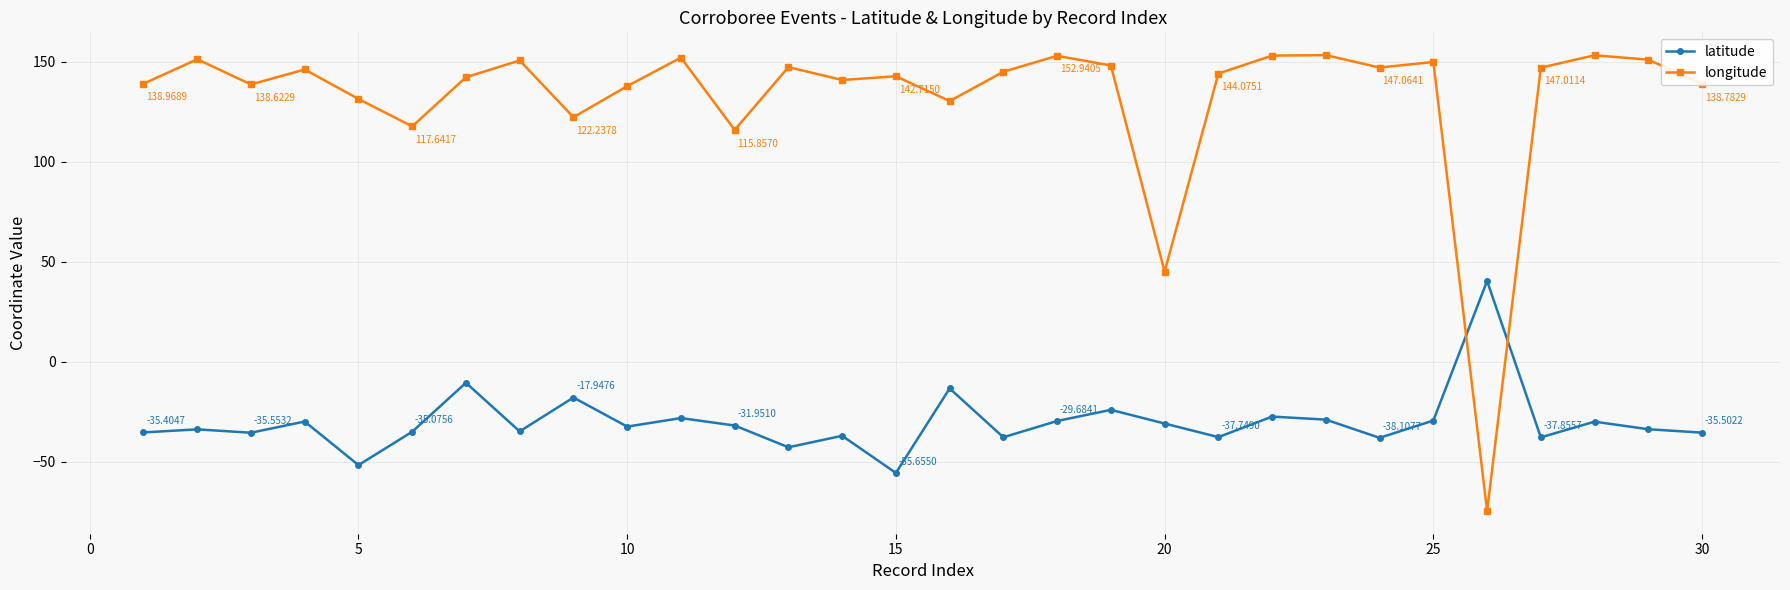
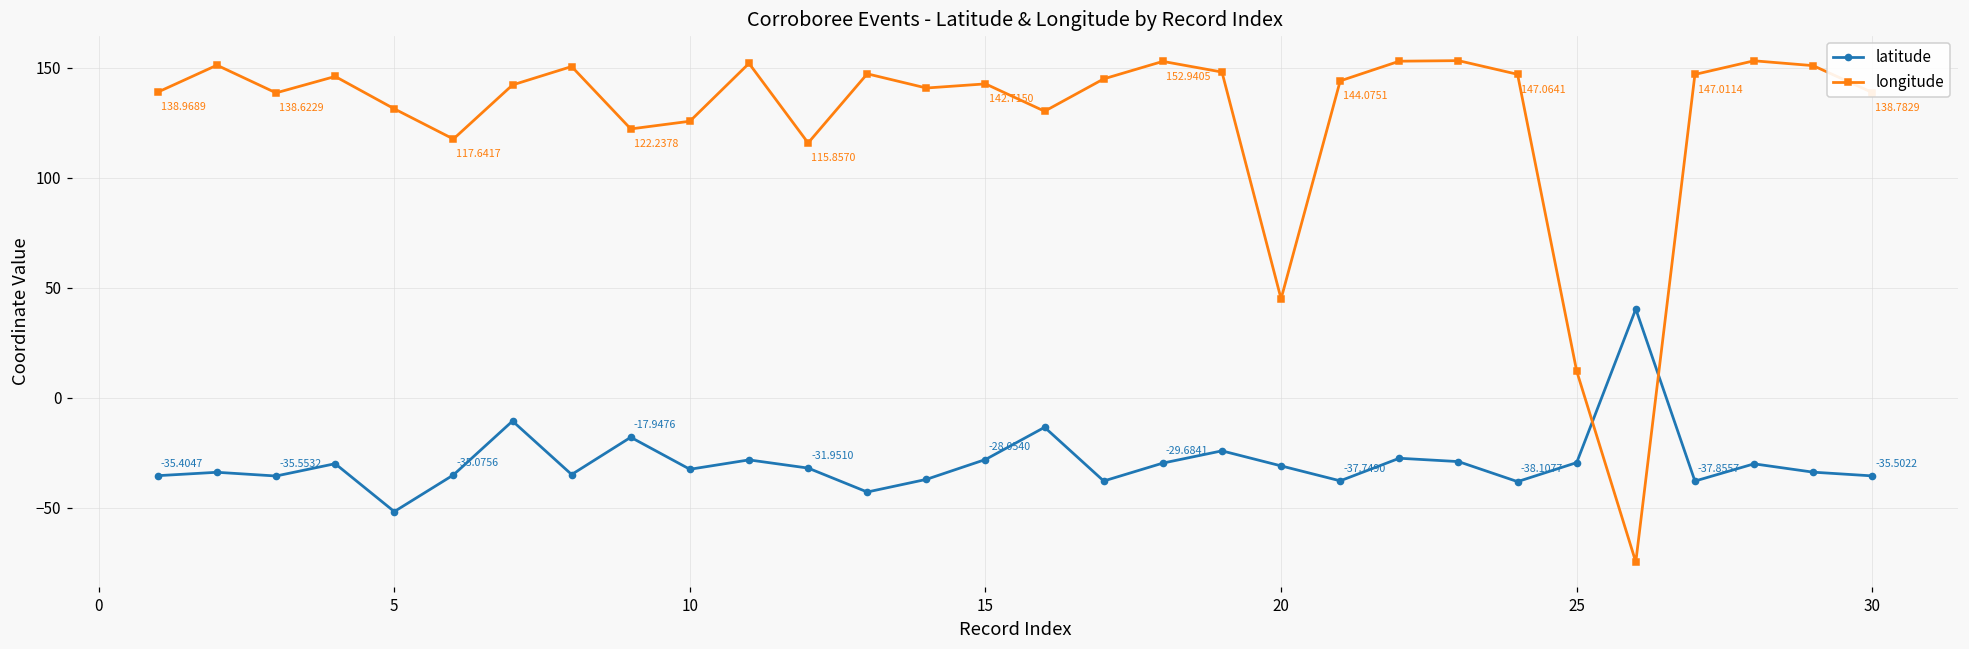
longitude, 10: 138 -> 126
latitude, 15: -55.6550 -> -28.0540
longitude, 25: 150 -> 12
